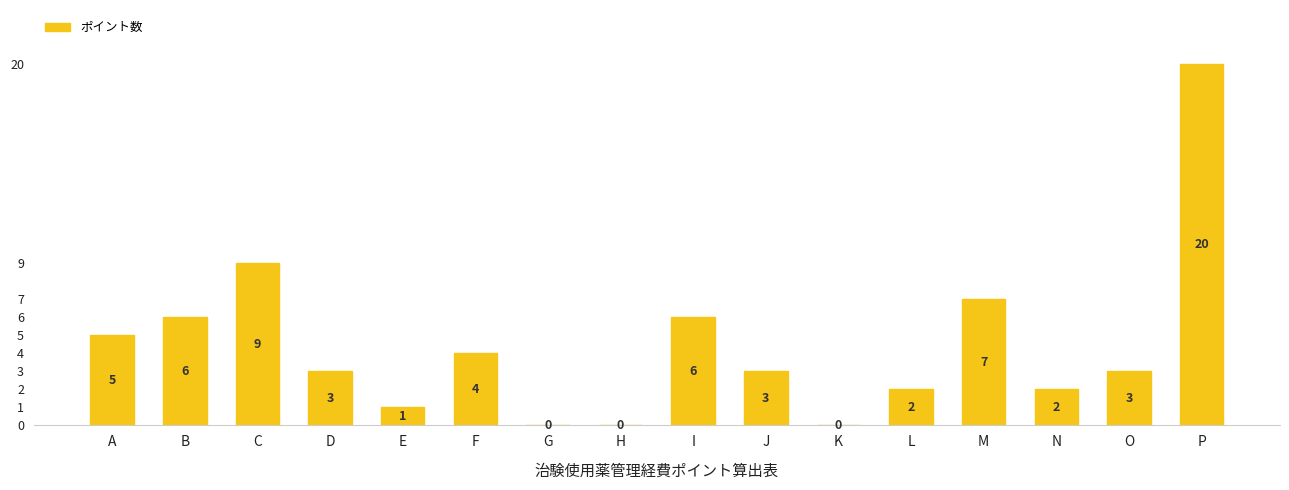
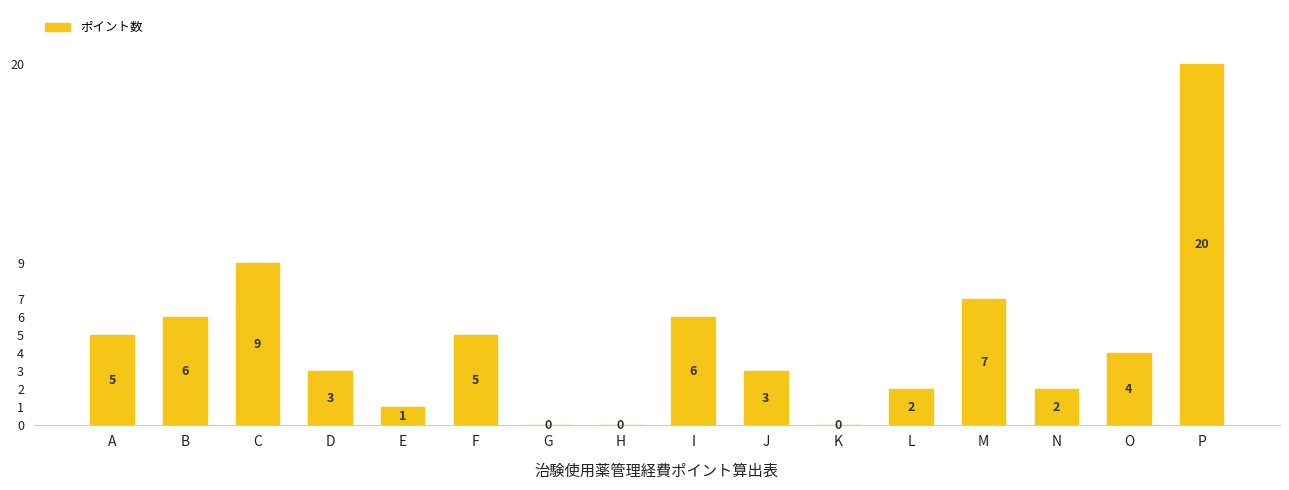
F: 4 -> 5
O: 3 -> 4
